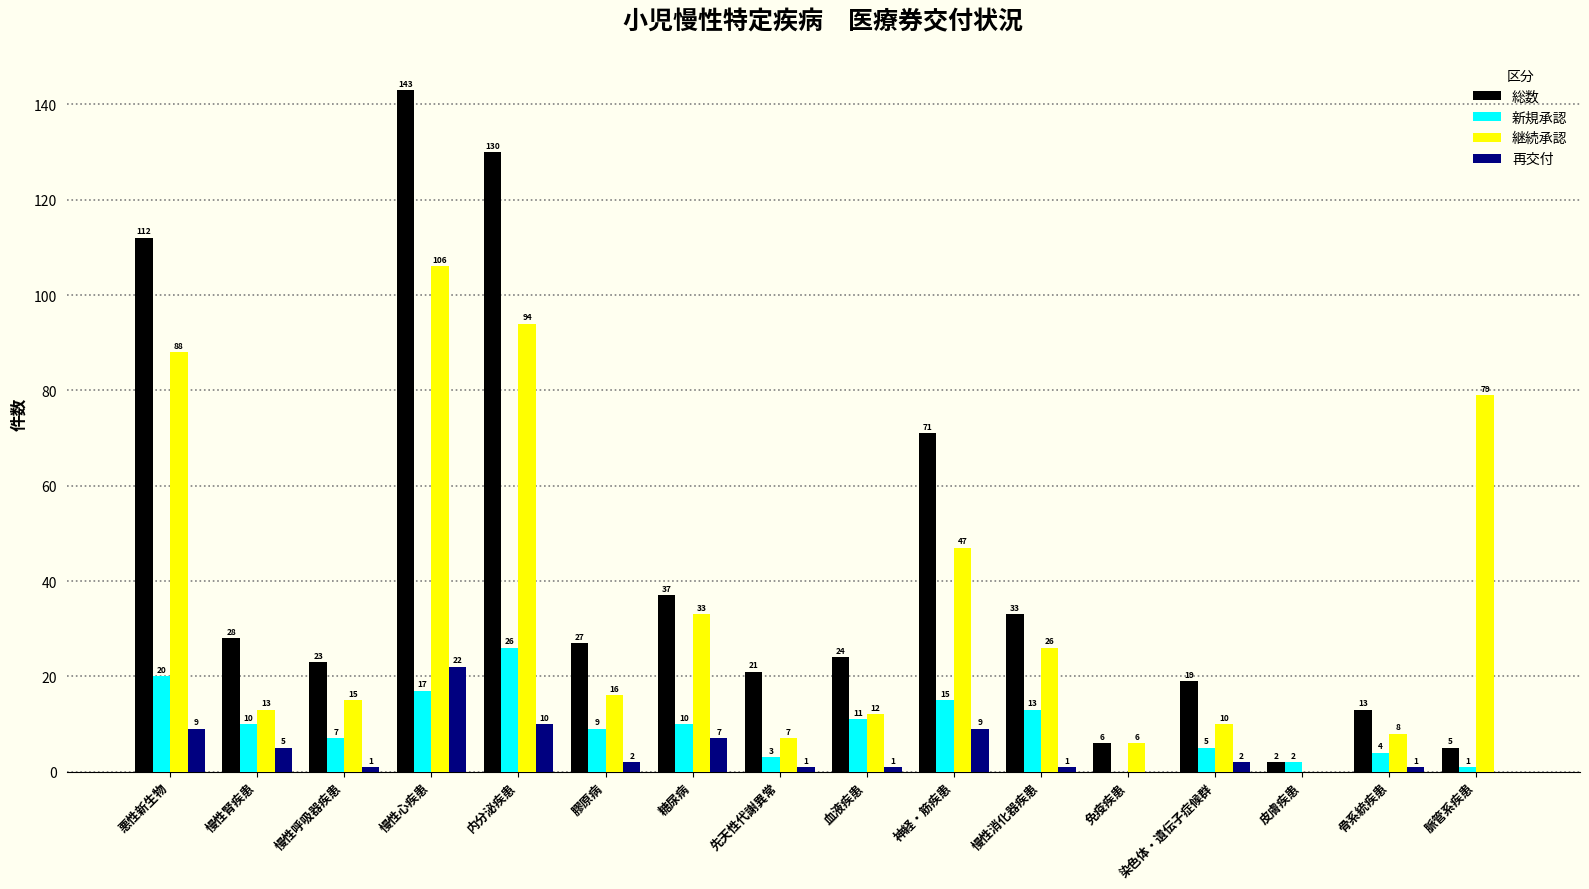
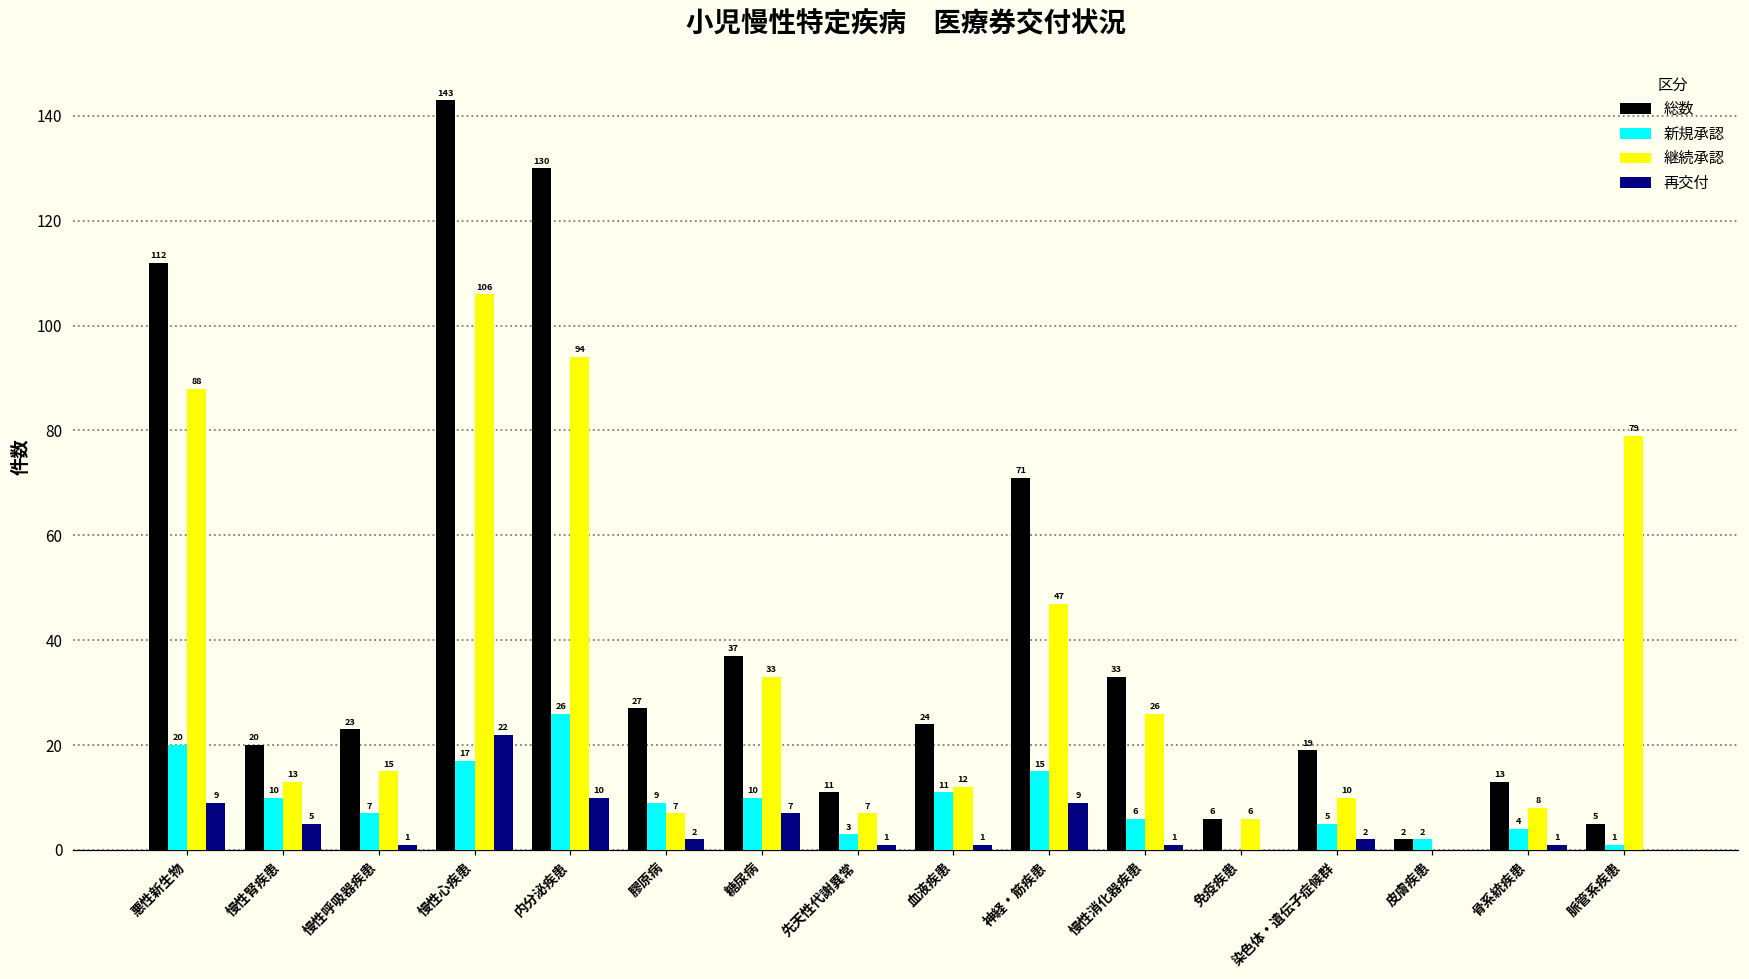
総数, 慢性腎疾患: 28 -> 20
継続承認, 膠原病: 16 -> 7
総数, 先天性代謝異常: 21 -> 11
新規承認, 慢性消化器疾患: 13 -> 6
